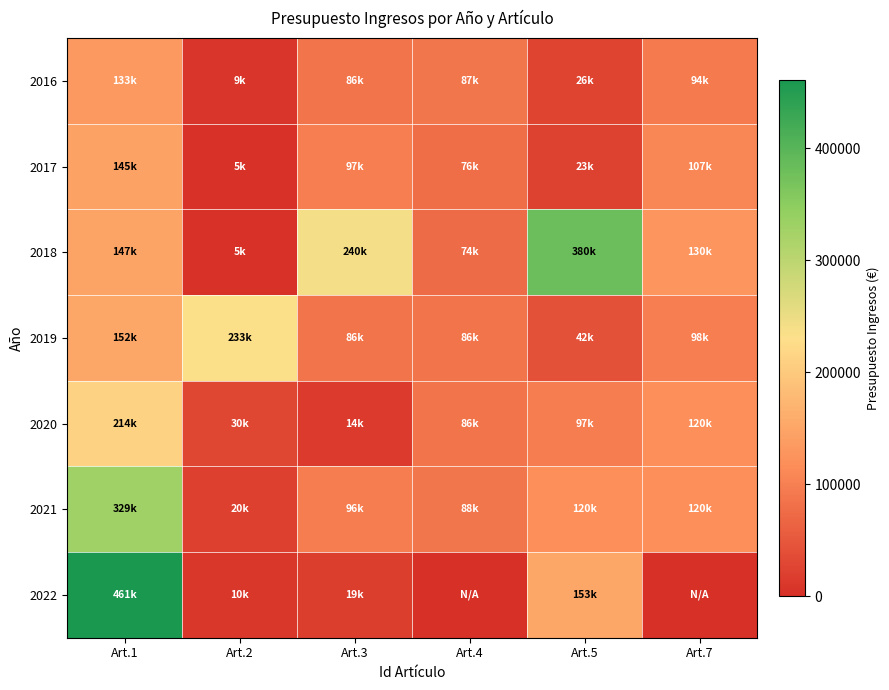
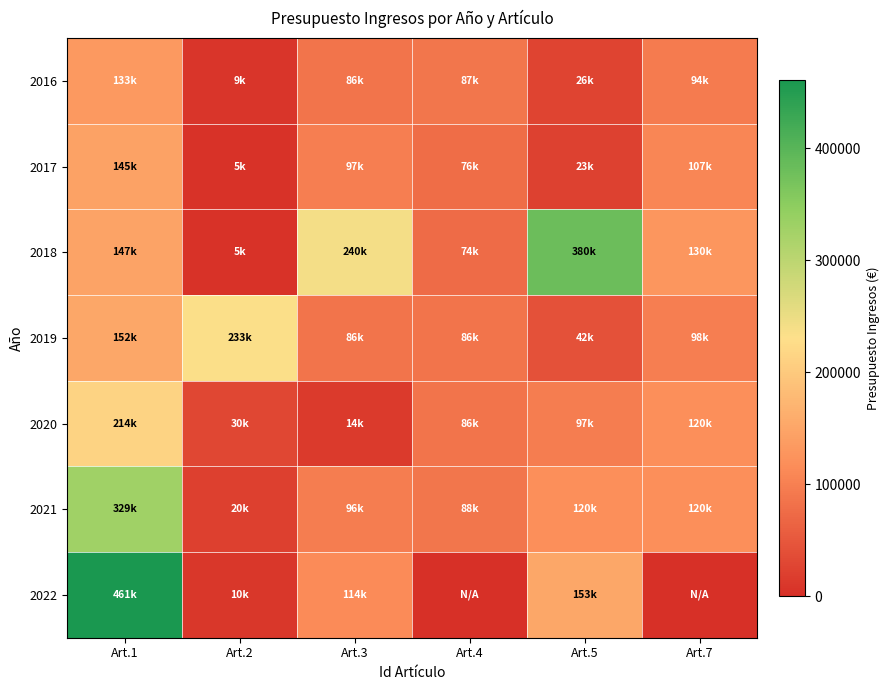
2022, Art.3: 19k -> 114k
